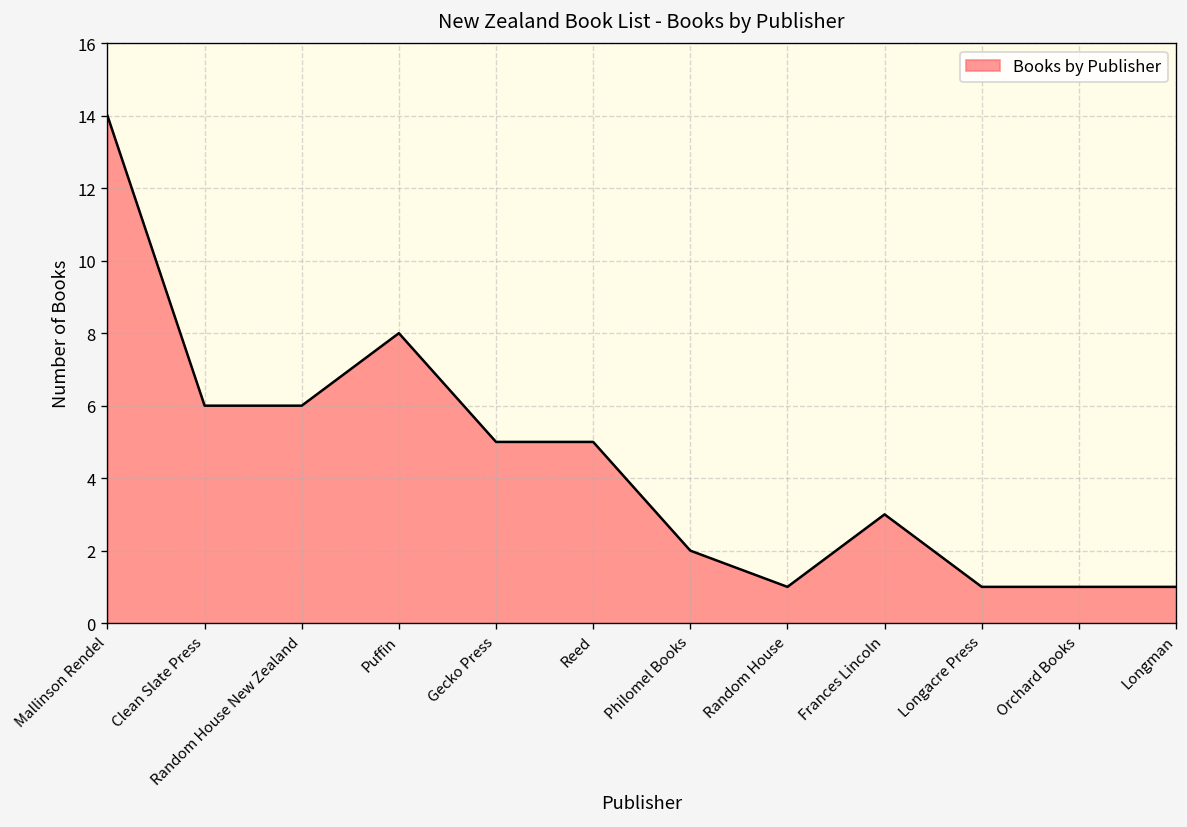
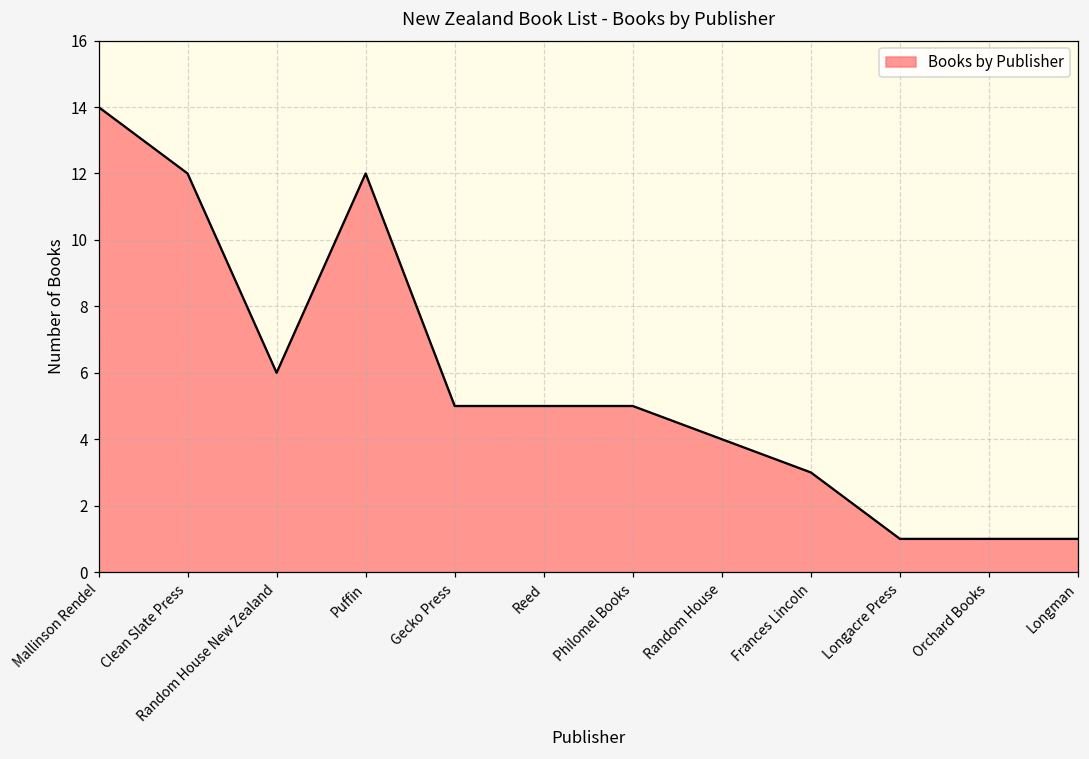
Clean Slate Press: 6 -> 12
Puffin: 8 -> 12
Philomel Books: 2 -> 5
Random House: 1 -> 4
